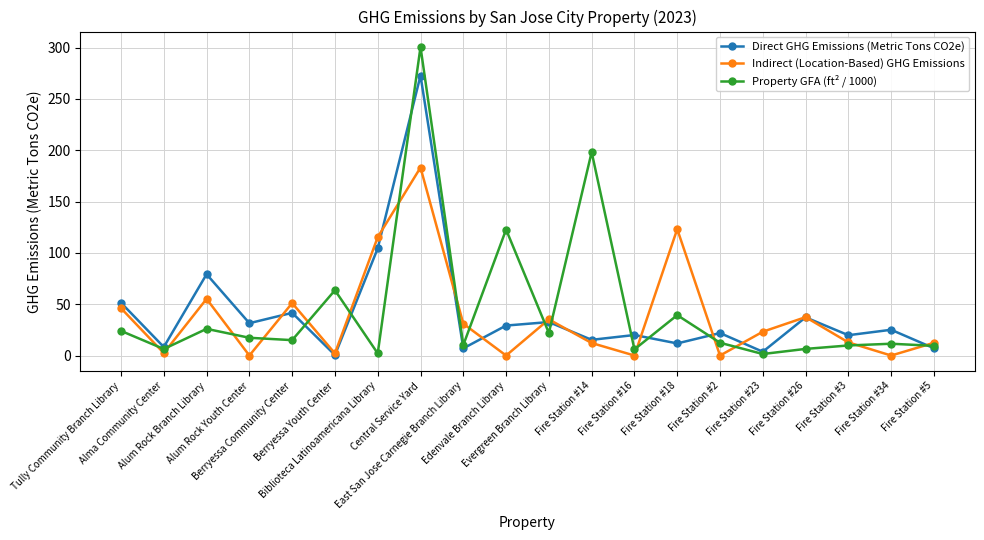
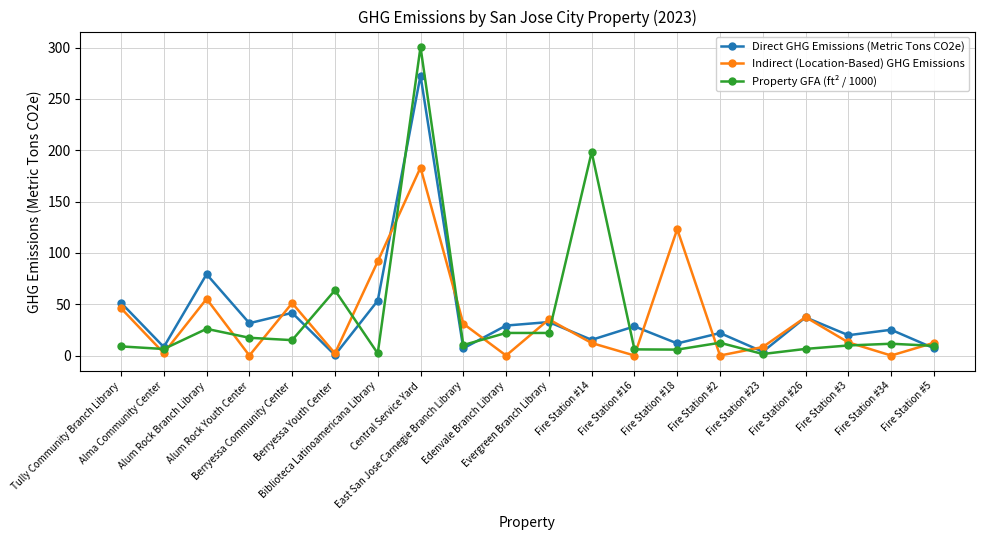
Property GFA (ft² / 1000), Tully Community Branch Library: 24 -> 9
Direct GHG Emissions (Metric Tons CO2e), Biblioteca Latinoamericana Library: 104 -> 53
Indirect (Location-Based) GHG Emissions, Biblioteca Latinoamericana Library: 115 -> 92
Property GFA (ft² / 1000), Edenvale Branch Library: 123 -> 22
Direct GHG Emissions (Metric Tons CO2e), Fire Station #16: 20 -> 28
Property GFA (ft² / 1000), Fire Station #18: 39 -> 6
Indirect (Location-Based) GHG Emissions, Fire Station #23: 23 -> 8
